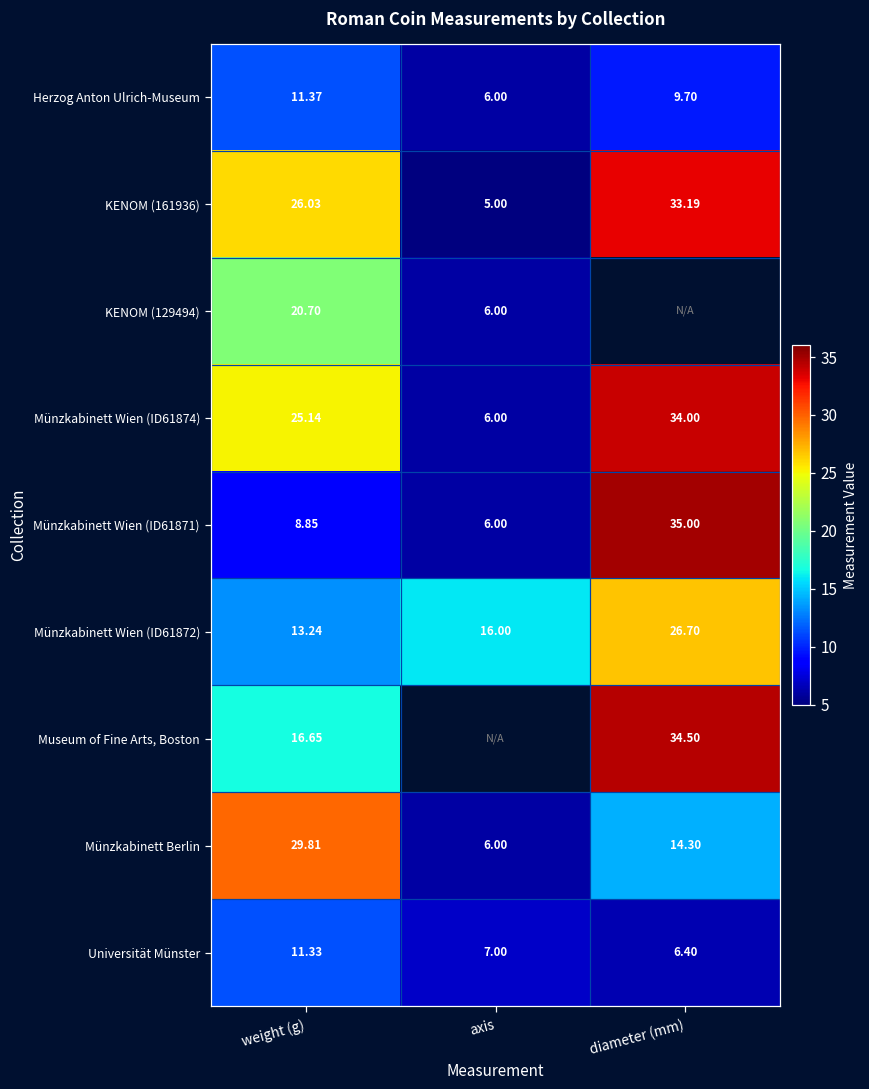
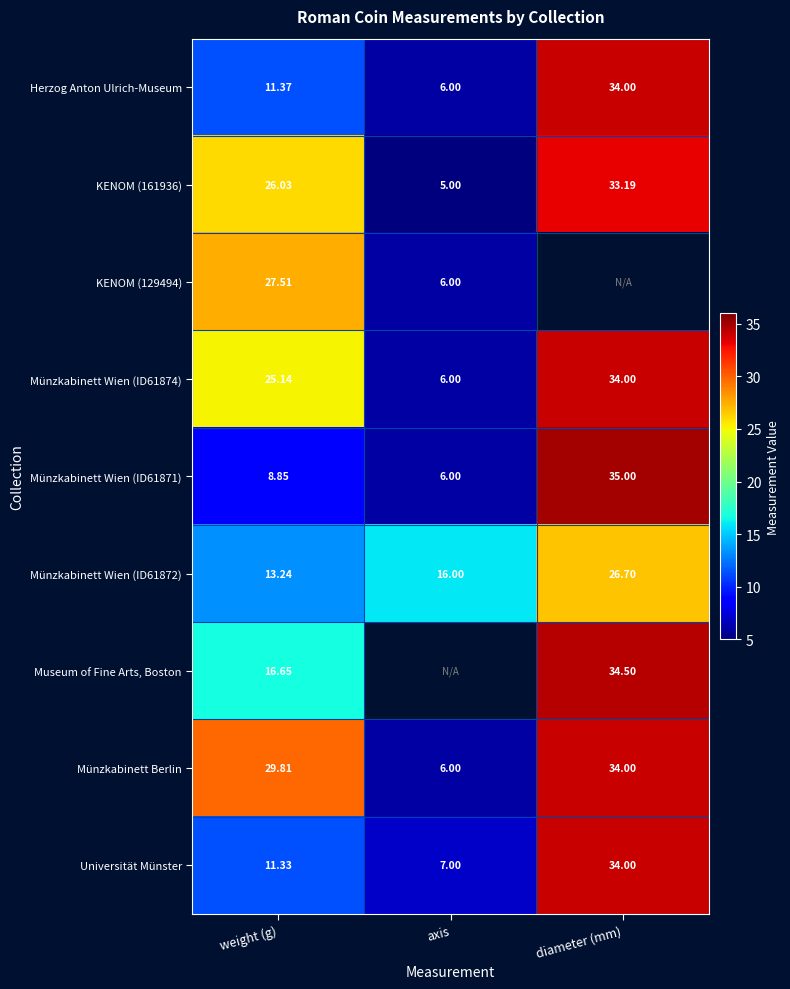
Herzog Anton Ulrich-Museum, diameter (mm): 9.70 -> 34.00
KENOM (129494), weight (g): 20.70 -> 27.51
Münzkabinett Berlin, diameter (mm): 14.30 -> 34.00
Universität Münster, diameter (mm): 6.40 -> 34.00
